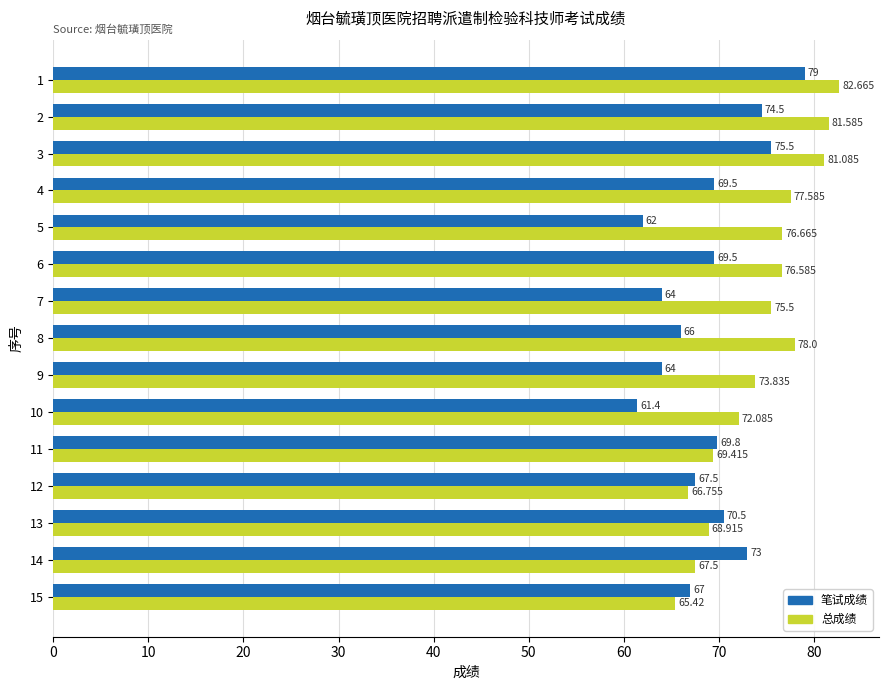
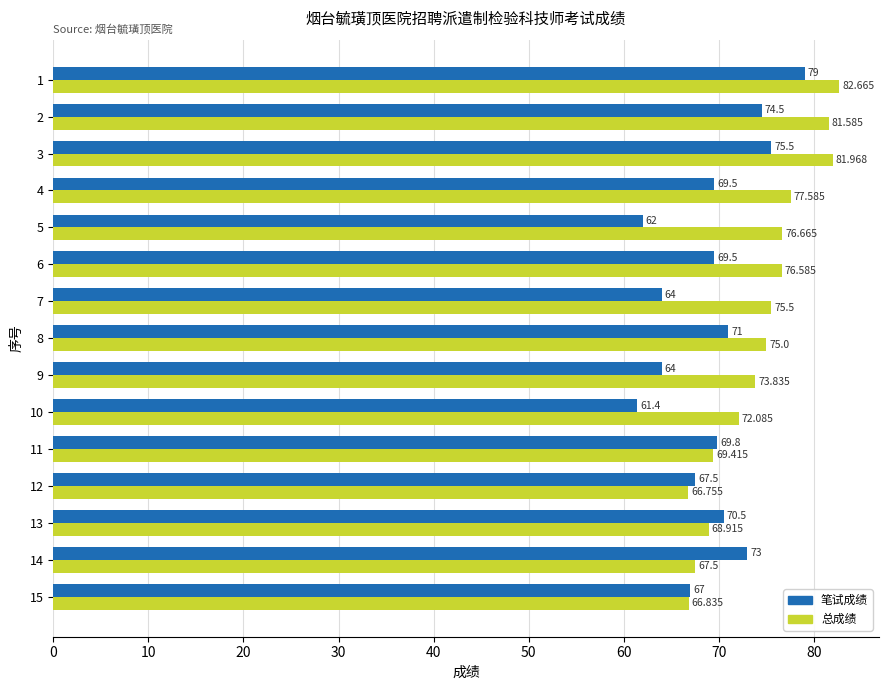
总成绩, 3: 81.085 -> 81.968
笔试成绩, 8: 66 -> 71
总成绩, 8: 78.0 -> 75.0
总成绩, 15: 65.42 -> 66.835
